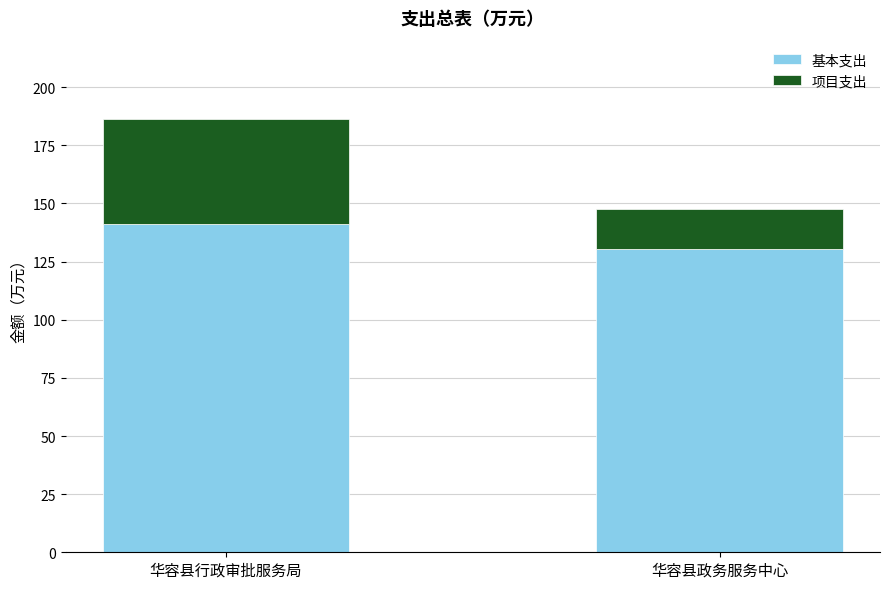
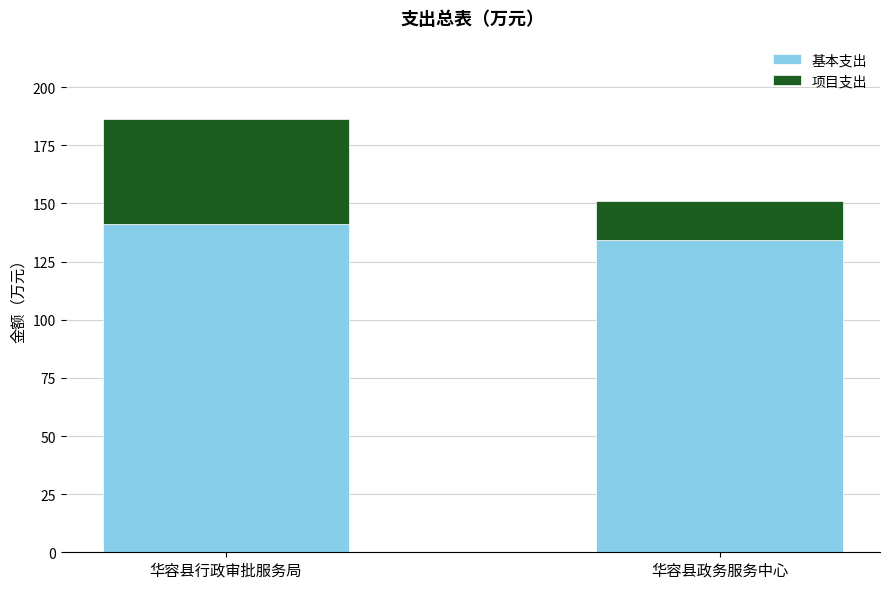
基本支出, 华容县政务服务中心: 131 -> 134
